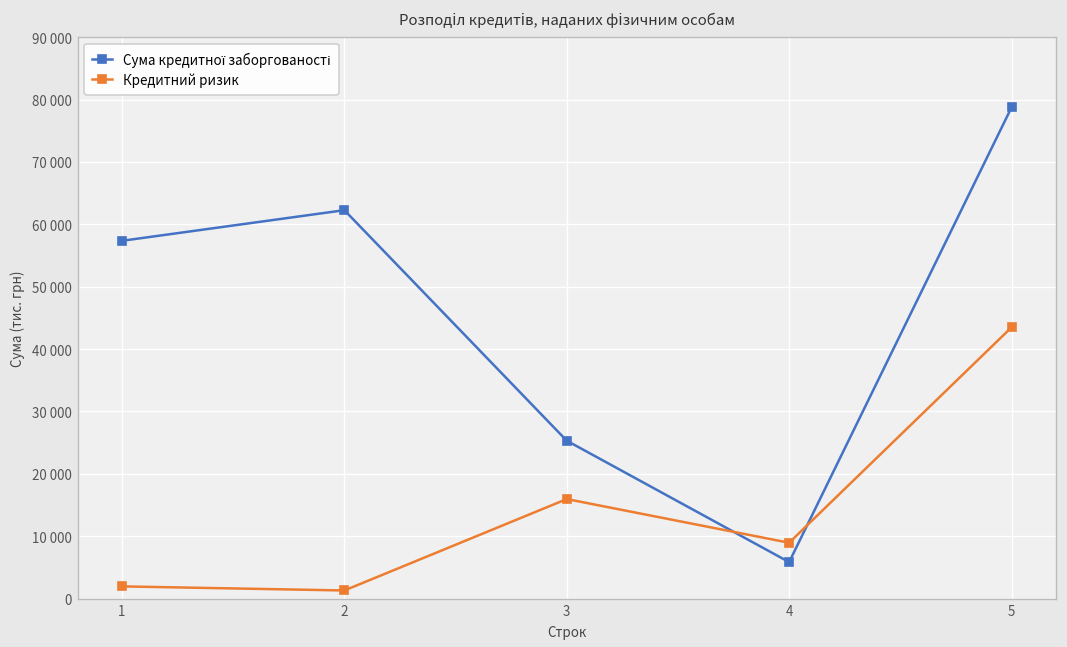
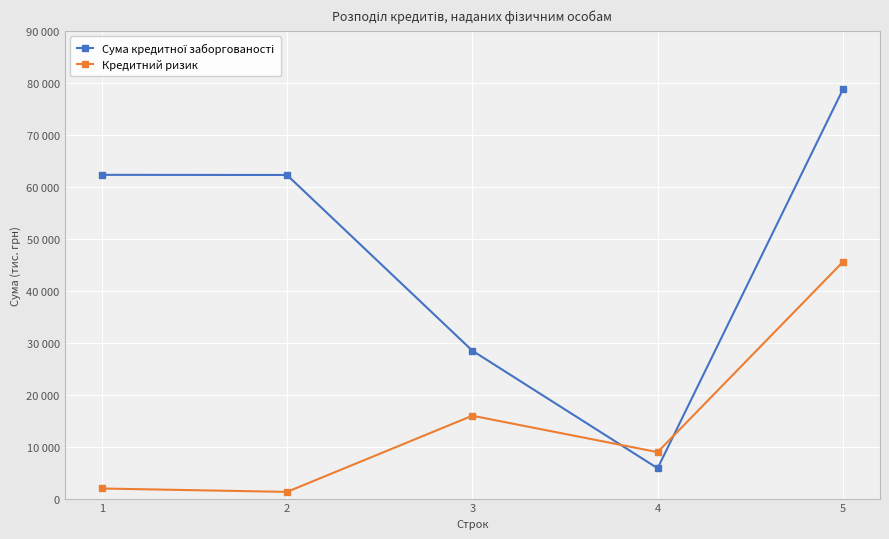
Сума кредитної заборгованості, 1: 57000 -> 62000
Сума кредитної заборгованості, 3: 25000 -> 28000
Кредитний ризик, 5: 43000 -> 46000
